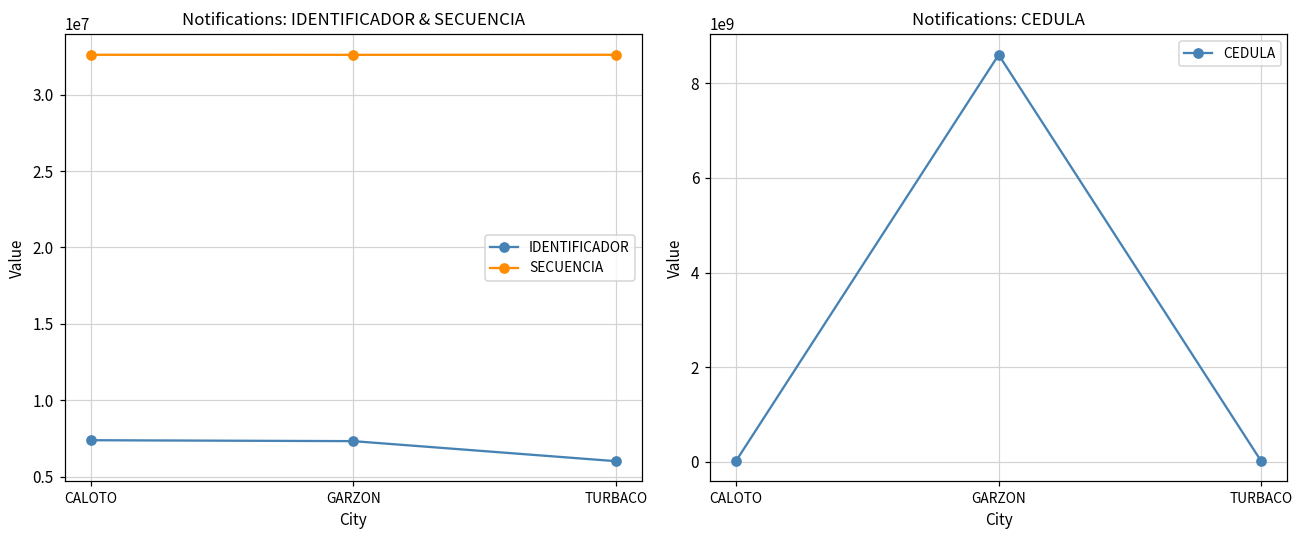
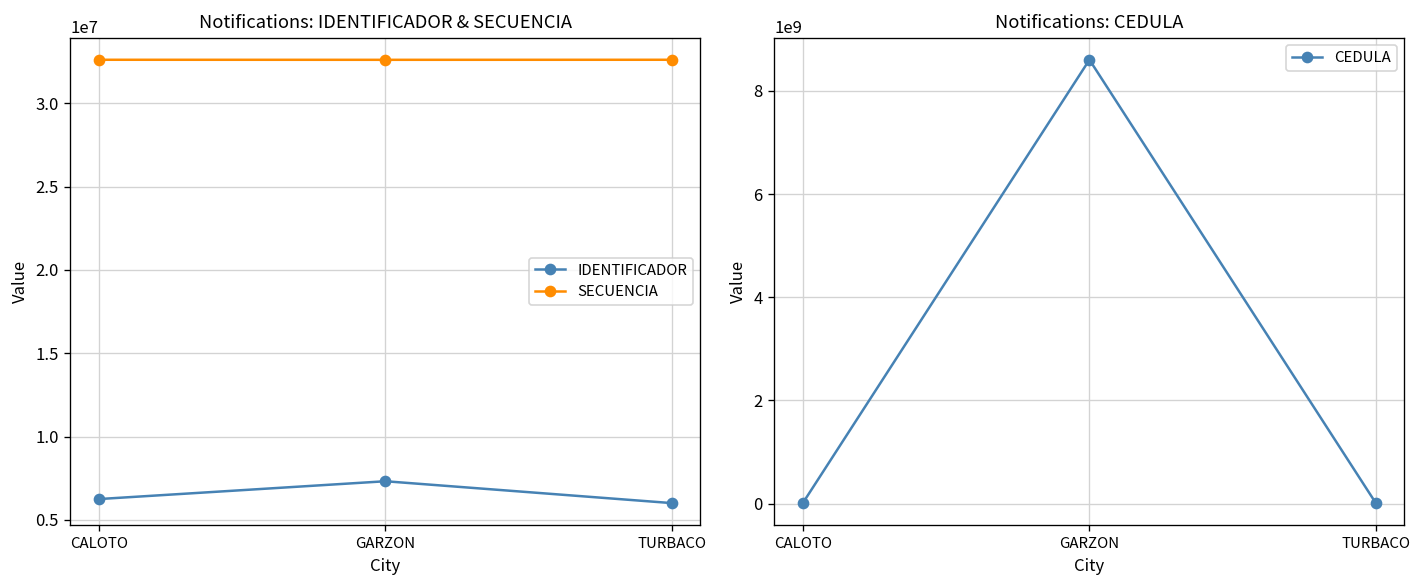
Notifications: IDENTIFICADOR & SECUENCIA, IDENTIFICADOR, CALOTO: 7400000 -> 6200000
